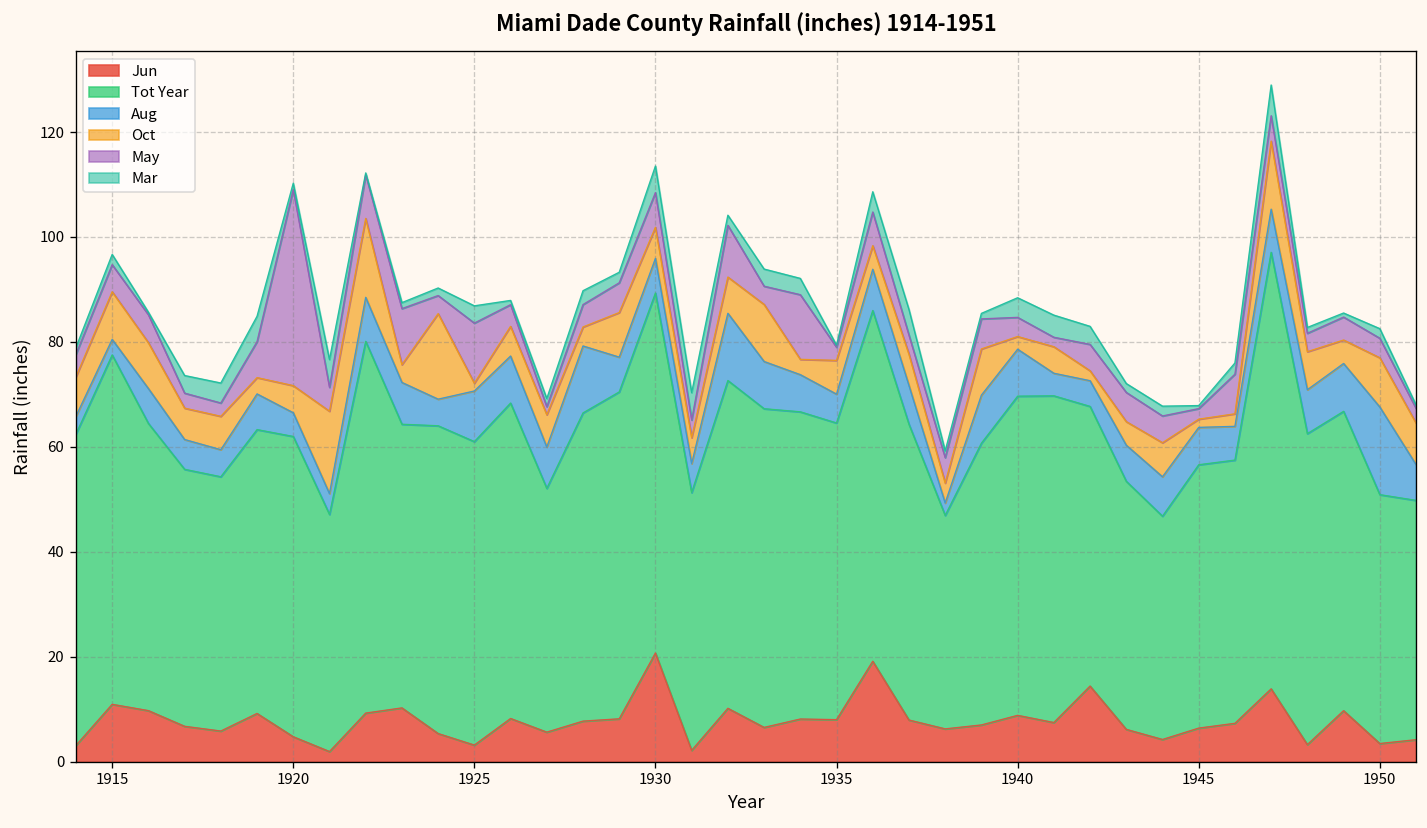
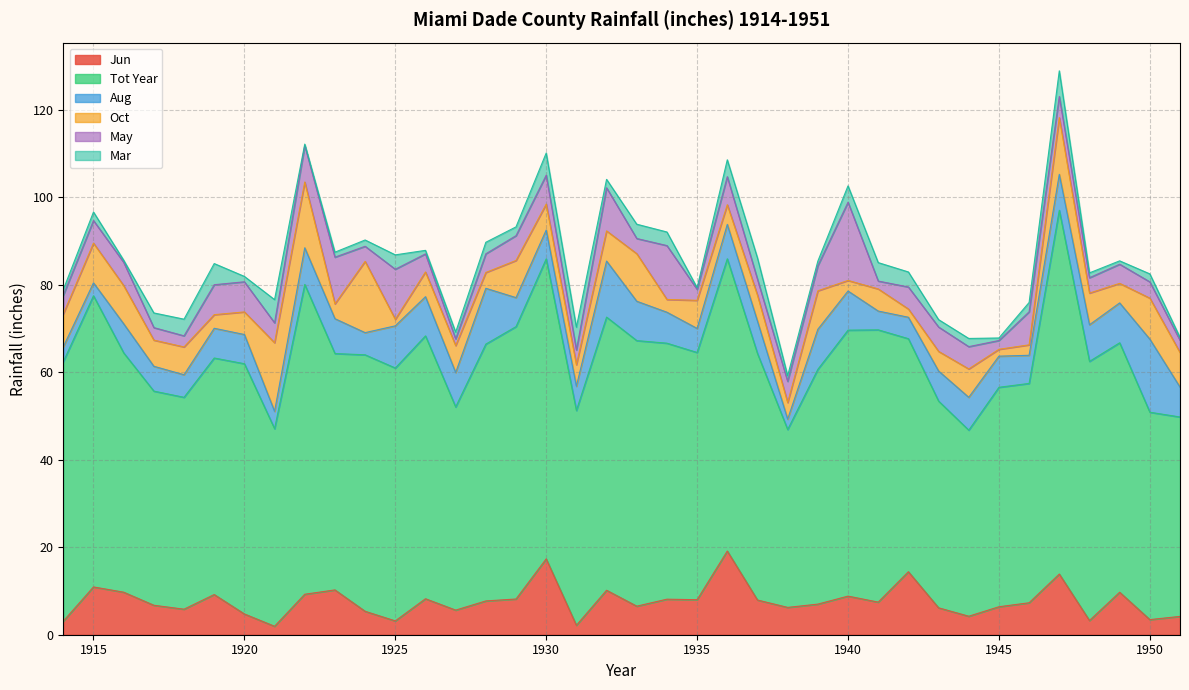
Aug, 1920: 5 -> 7
May, 1920: 37 -> 7
Jun, 1930: 21 -> 17
May, 1940: 4 -> 18
